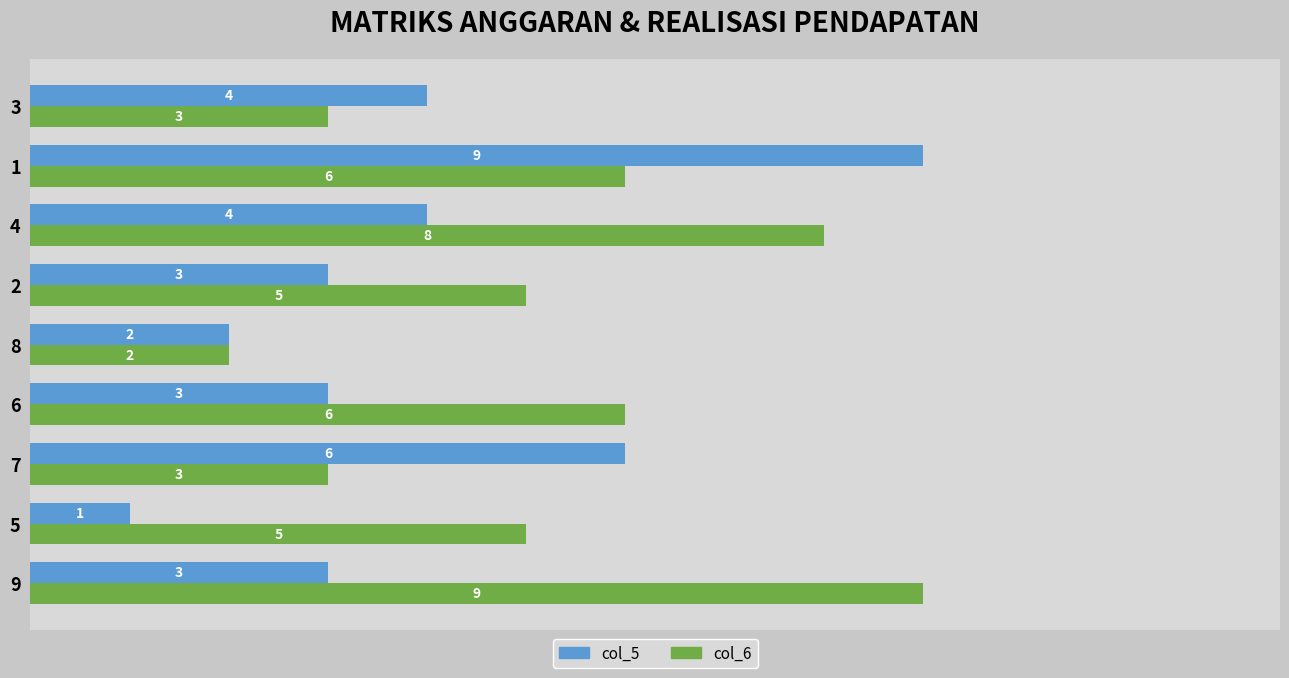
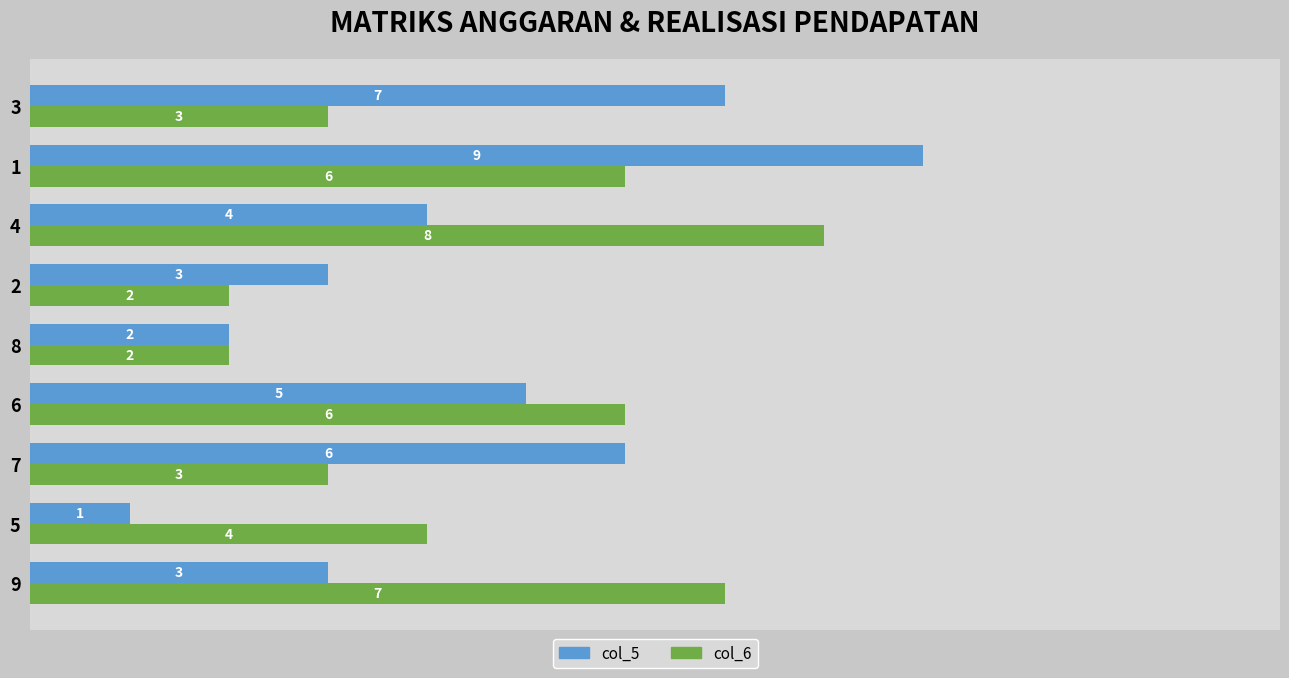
col_5, 3: 4 -> 7
col_6, 2: 5 -> 2
col_5, 6: 3 -> 5
col_6, 5: 5 -> 4
col_6, 9: 9 -> 7
